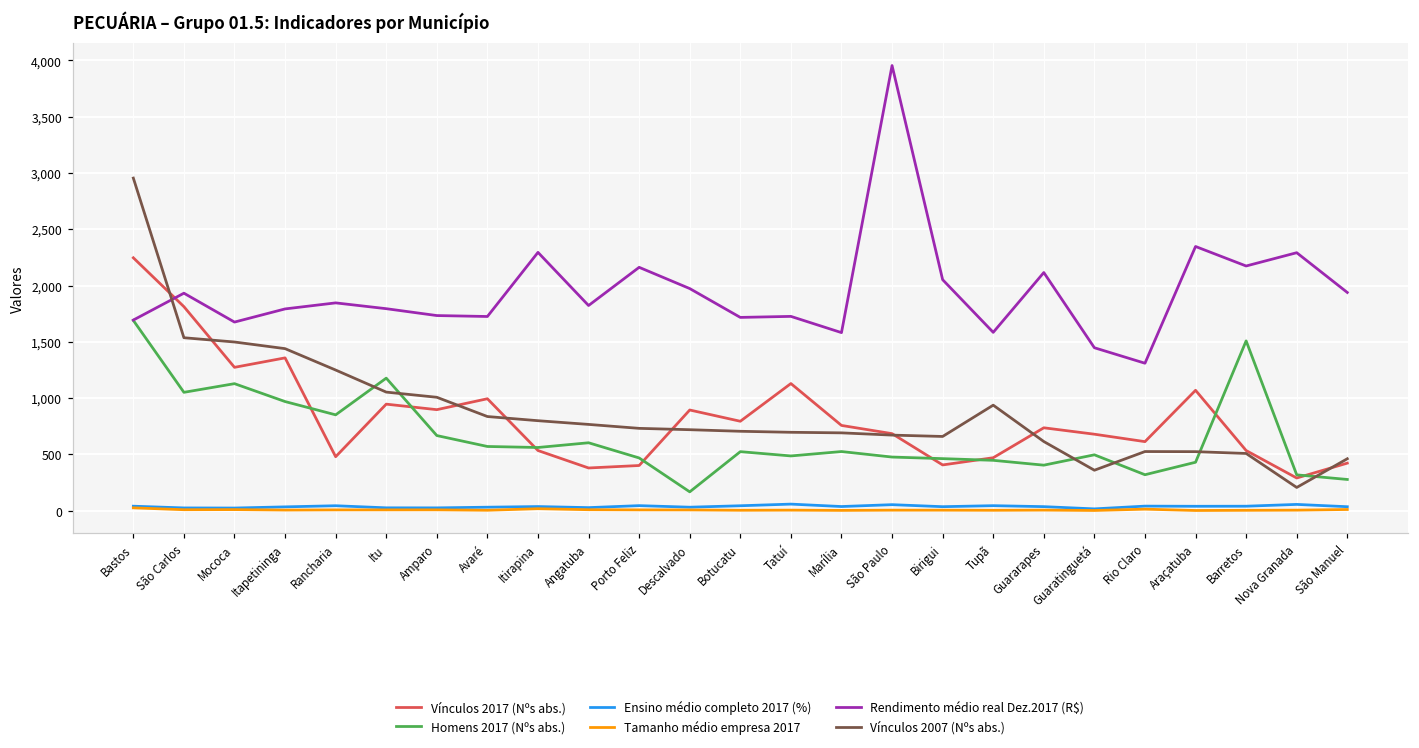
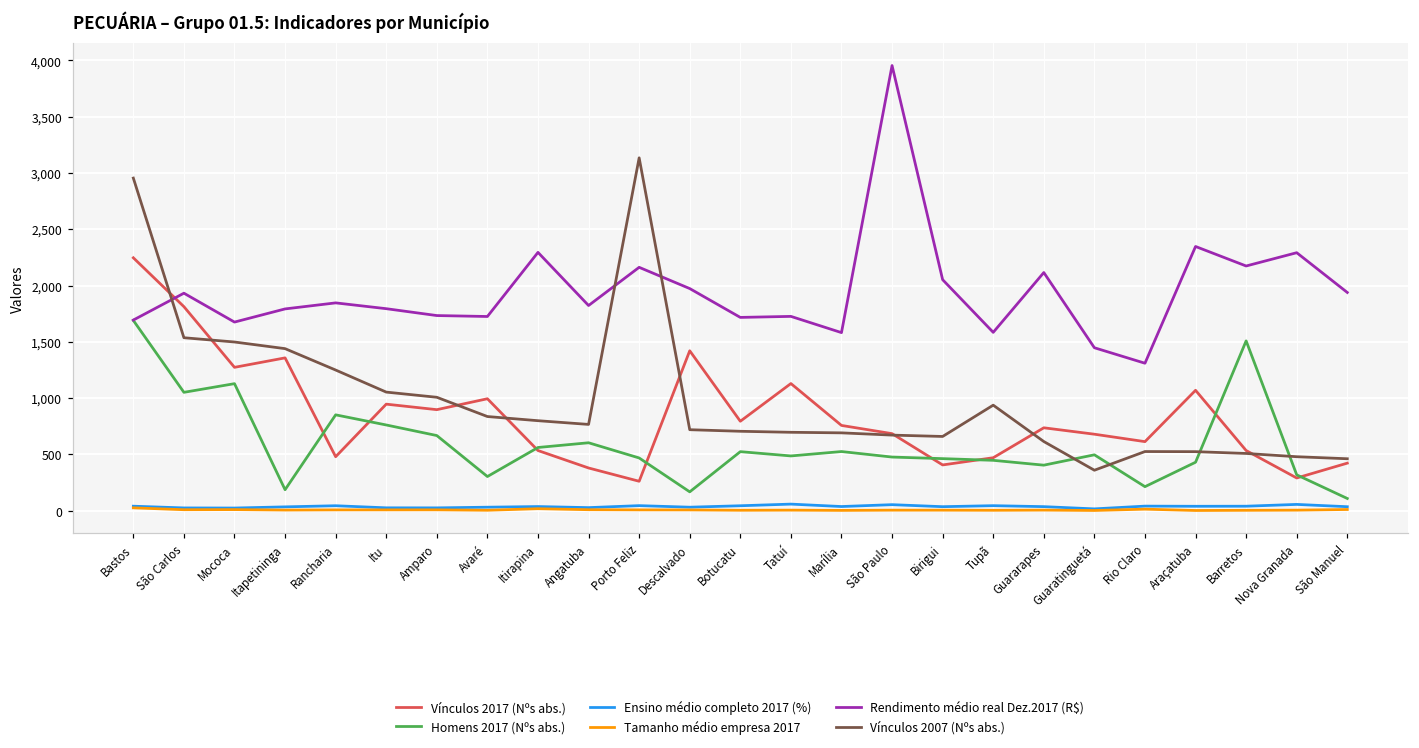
Homens 2017 (Nºs abs.), Itapetininga: 970 -> 190
Homens 2017 (Nºs abs.), Itu: 1,180 -> 760
Homens 2017 (Nºs abs.), Avaré: 570 -> 300
Vínculos 2017 (Nºs abs.), Porto Feliz: 400 -> 260
Vínculos 2007 (Nºs abs.), Porto Feliz: 730 -> 3,140
Vínculos 2017 (Nºs abs.), Descalvado: 900 -> 1,420
Homens 2017 (Nºs abs.), Rio Claro: 320 -> 210
Vínculos 2007 (Nºs abs.), Nova Granada: 210 -> 480
Homens 2017 (Nºs abs.), São Manuel: 280 -> 110
